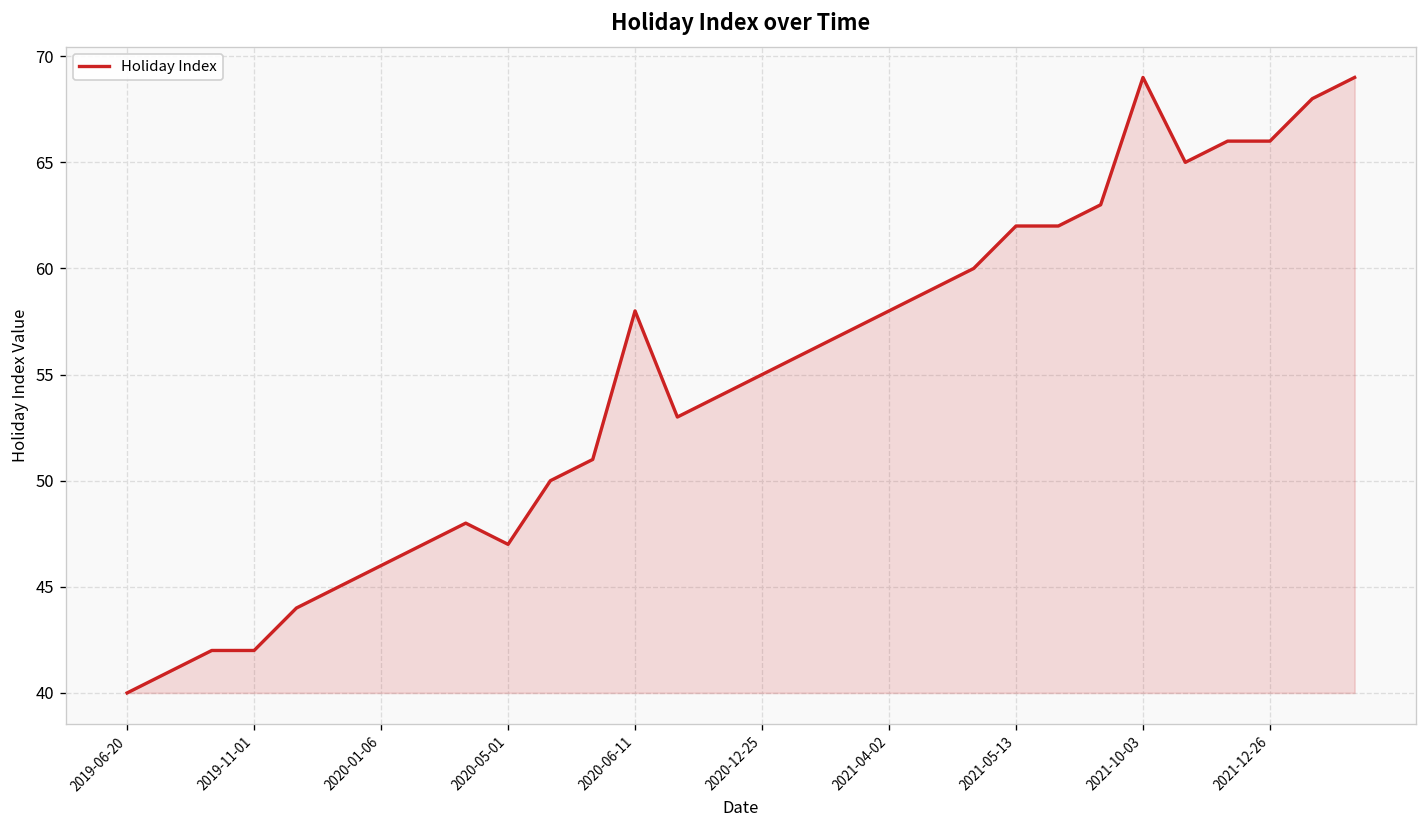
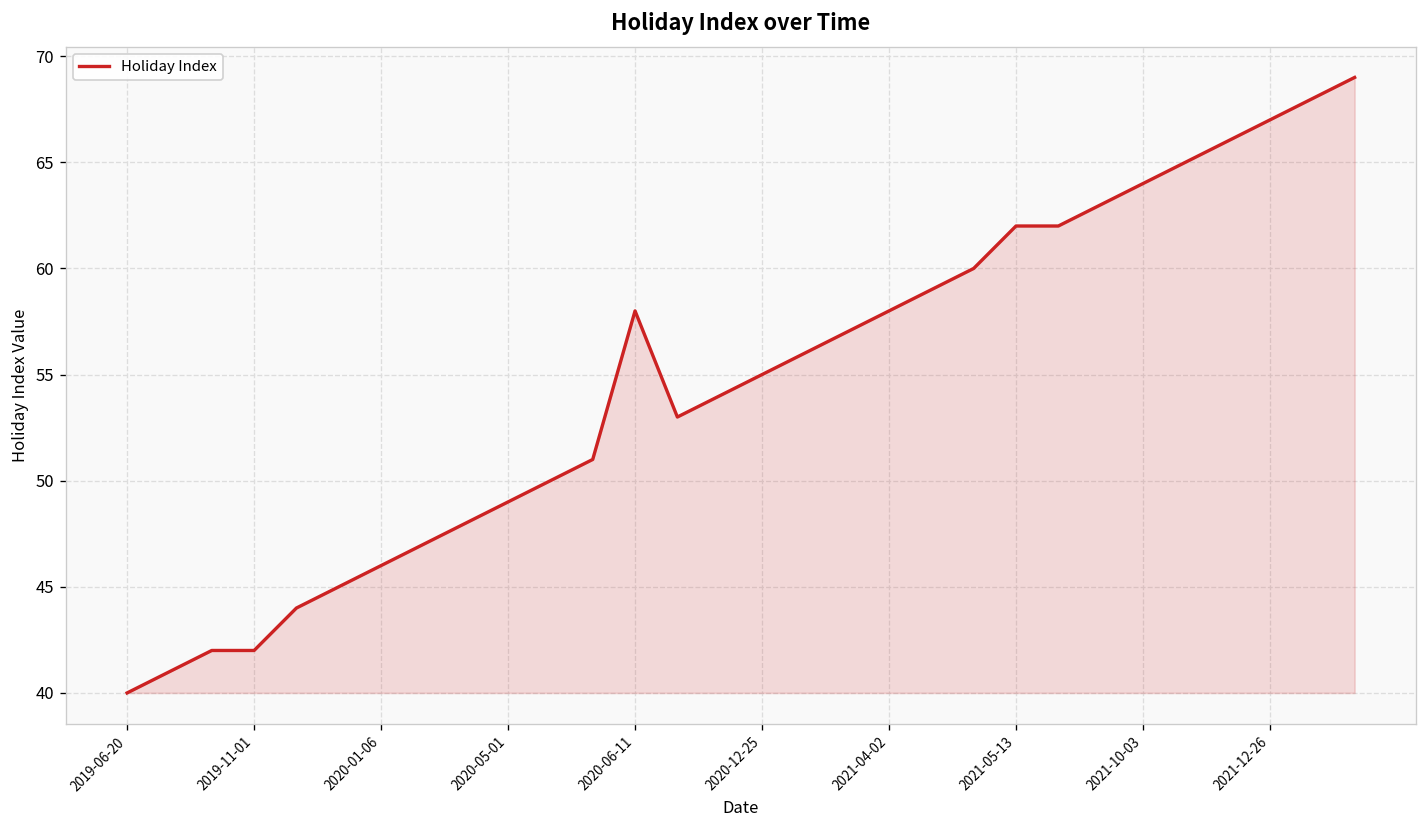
2020-05-01: 47 -> 49
2021-10-03: 69 -> 64
2021-12-26: 66 -> 67
